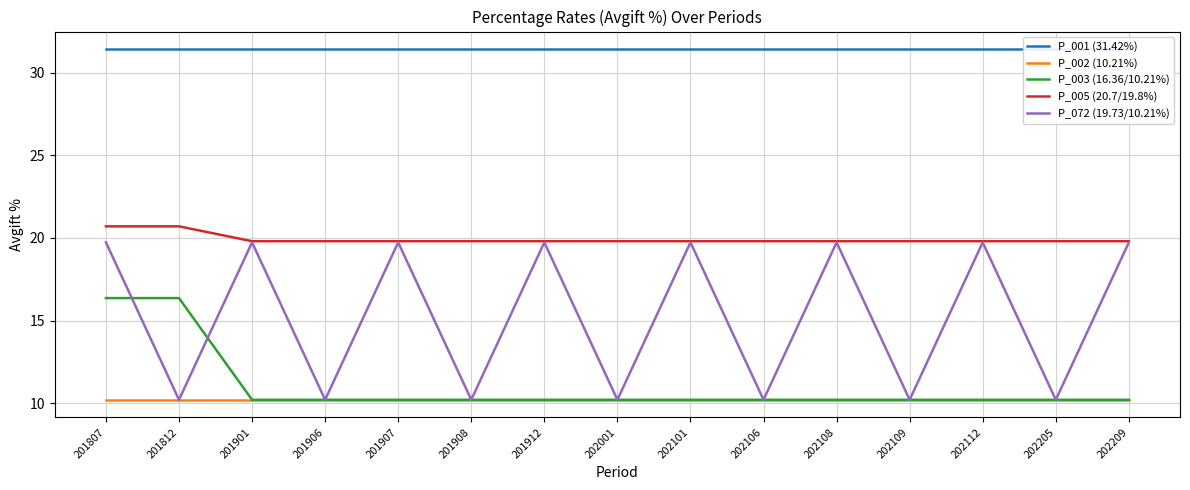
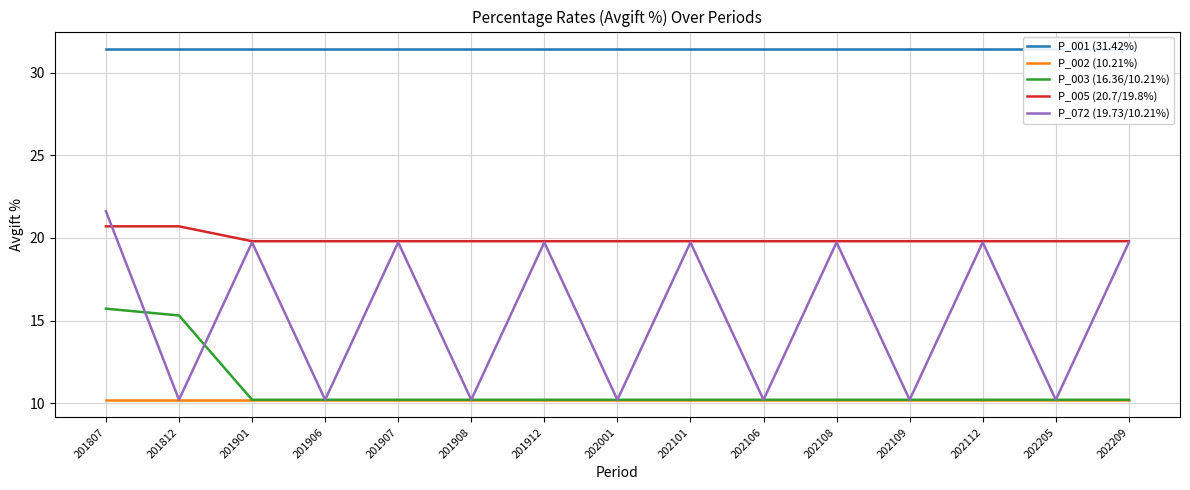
P_003 (16.36/10.21%), 201807: 16.4 -> 15.7
P_072 (19.73/10.21%), 201807: 19.7 -> 21.6
P_003 (16.36/10.21%), 201812: 16.4 -> 15.3
